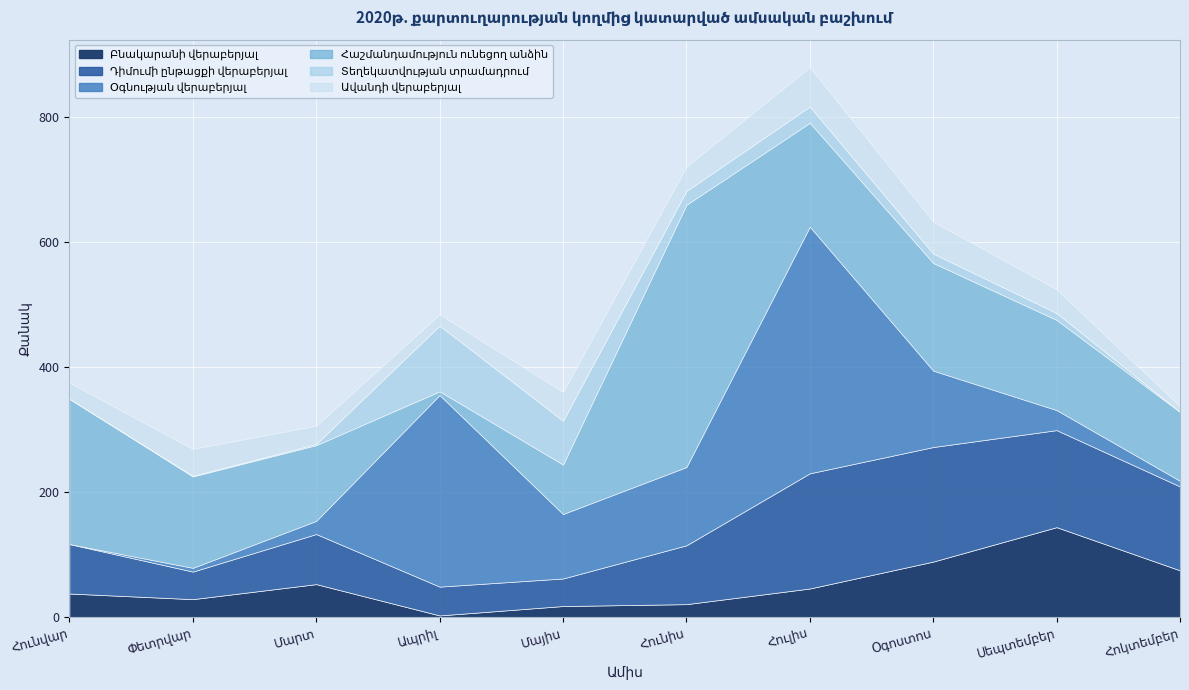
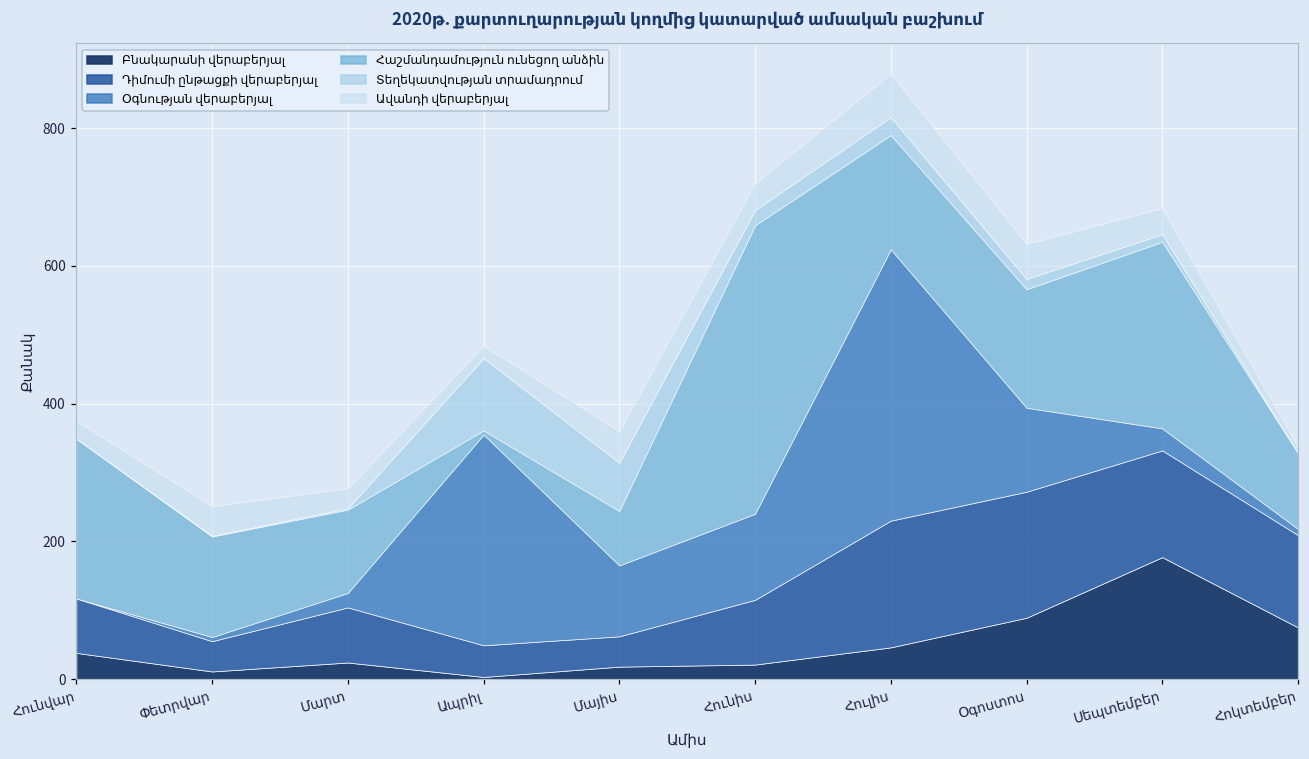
Բնակարանի վերաբերյալ, Փետրվար: 30 -> 10
Բնակարանի վերաբերյալ, Մարտ: 50 -> 20
Բնակարանի վերաբերյալ, Սեպտեմբեր: 140 -> 180
Հաշմանդամություն ունեցող անձին, Սեպտեմբեր: 140 -> 270
